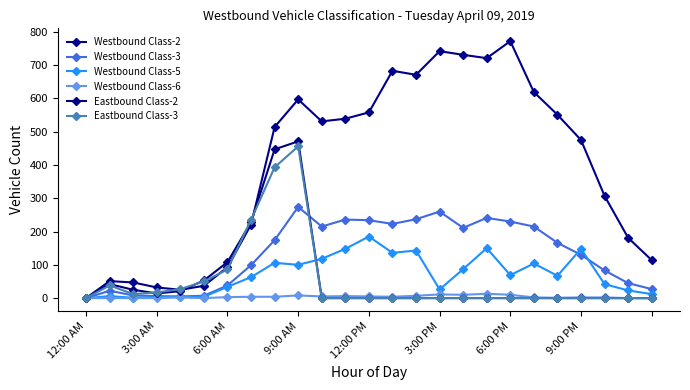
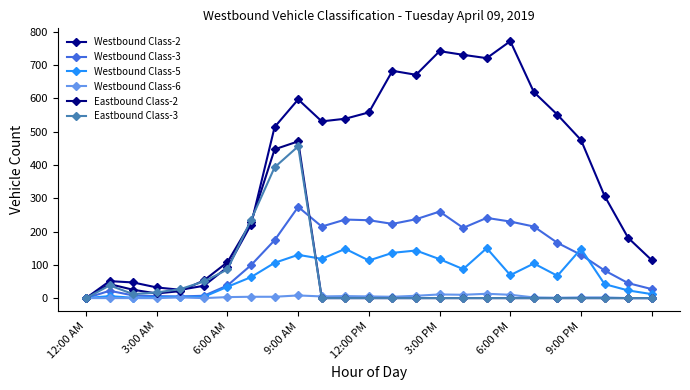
Westbound Class-5, 9:00 AM: 100 -> 130
Westbound Class-5, 12:00 PM: 190 -> 110
Westbound Class-5, 3:00 PM: 30 -> 120
